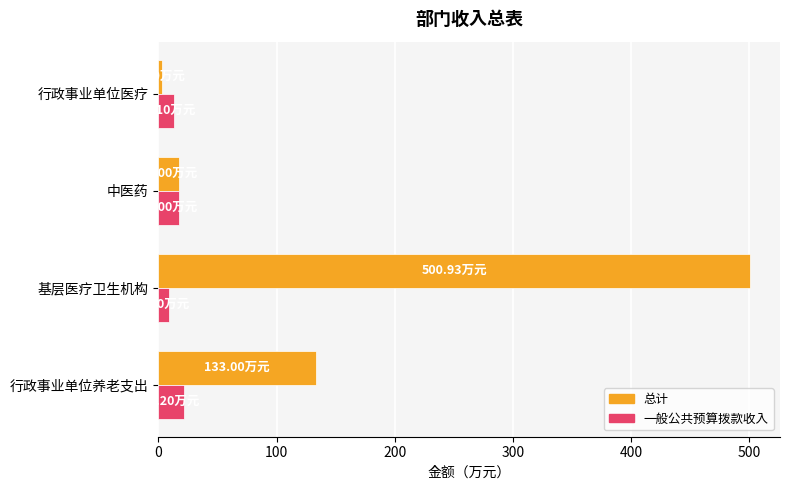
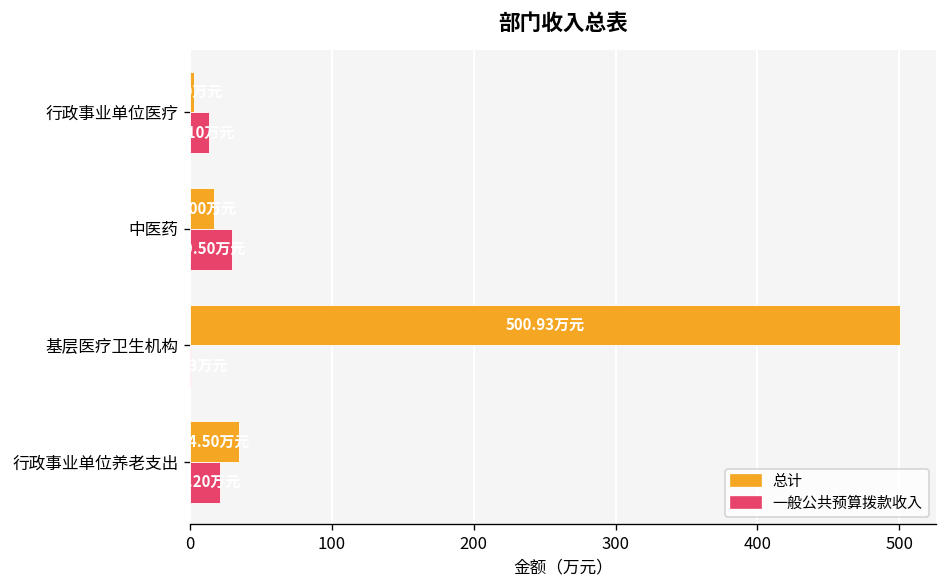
一般公共预算拨款收入, 中医药: 17 -> 30
一般公共预算拨款收入, 基层医疗卫生机构: 9 -> 1
总计, 行政事业单位养老支出: 133.00 -> 34.50
